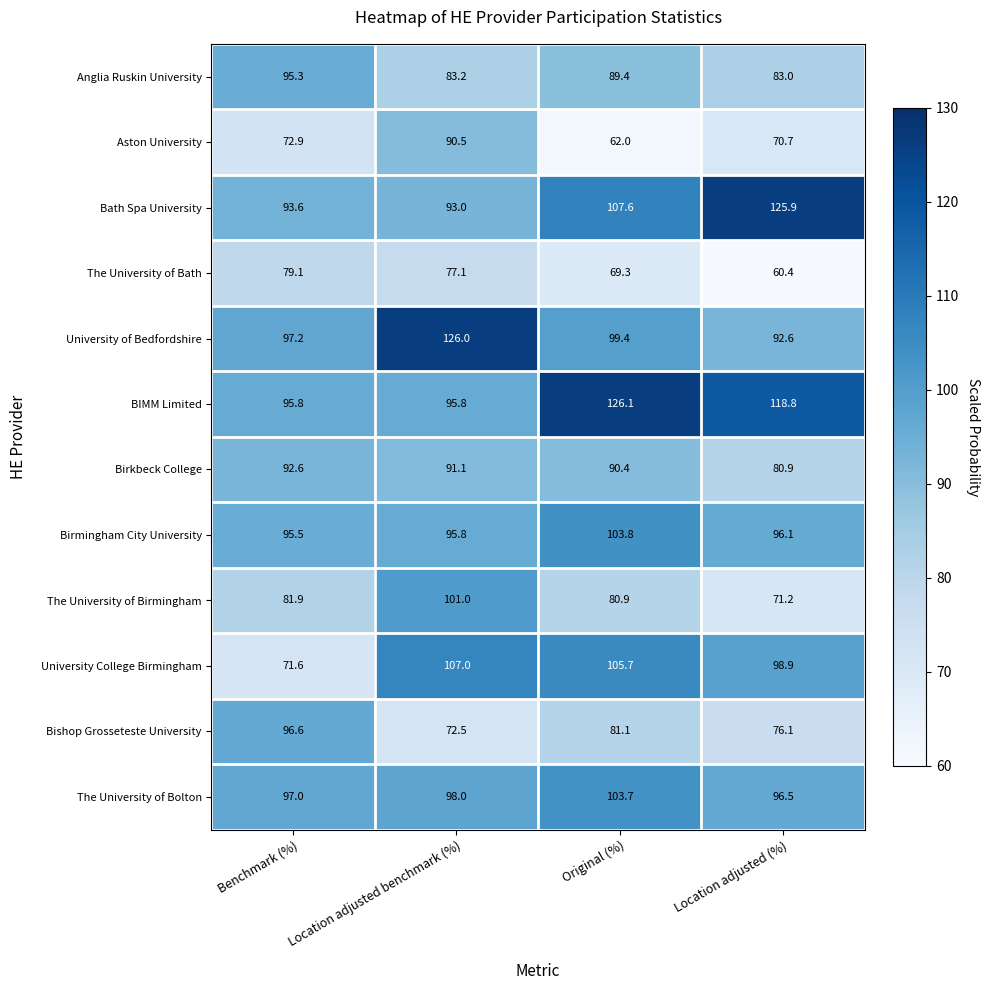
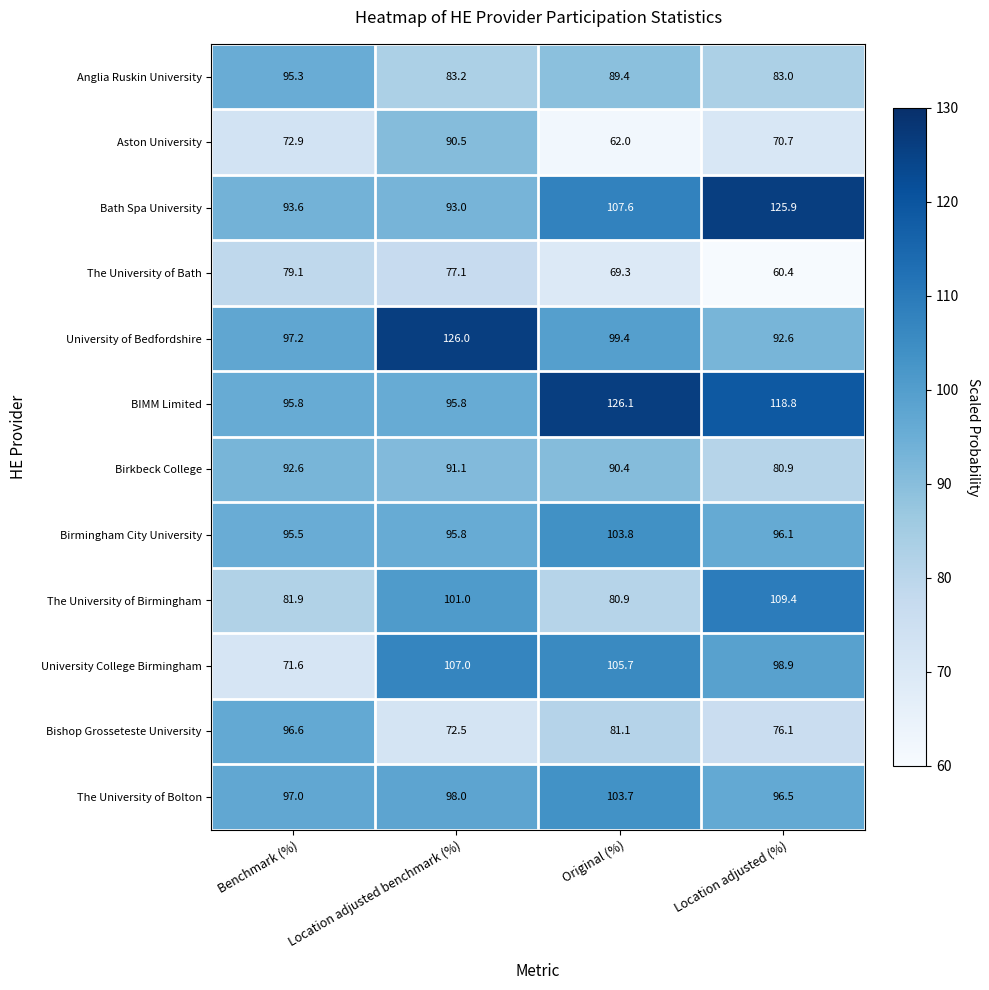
The University of Birmingham, Location adjusted (%): 71.2 -> 109.4
